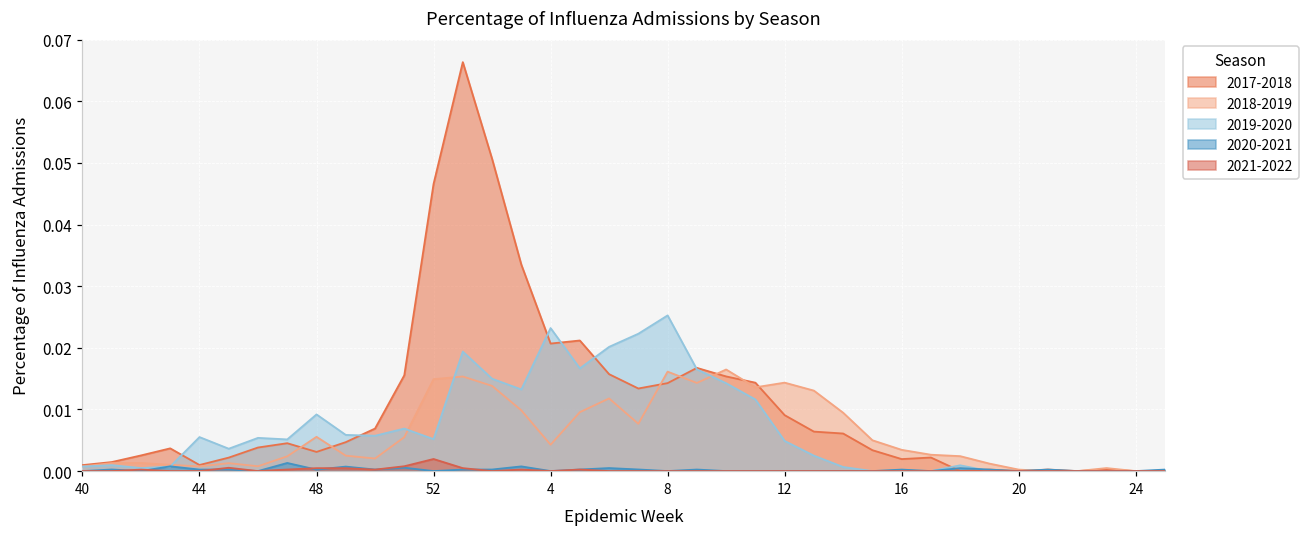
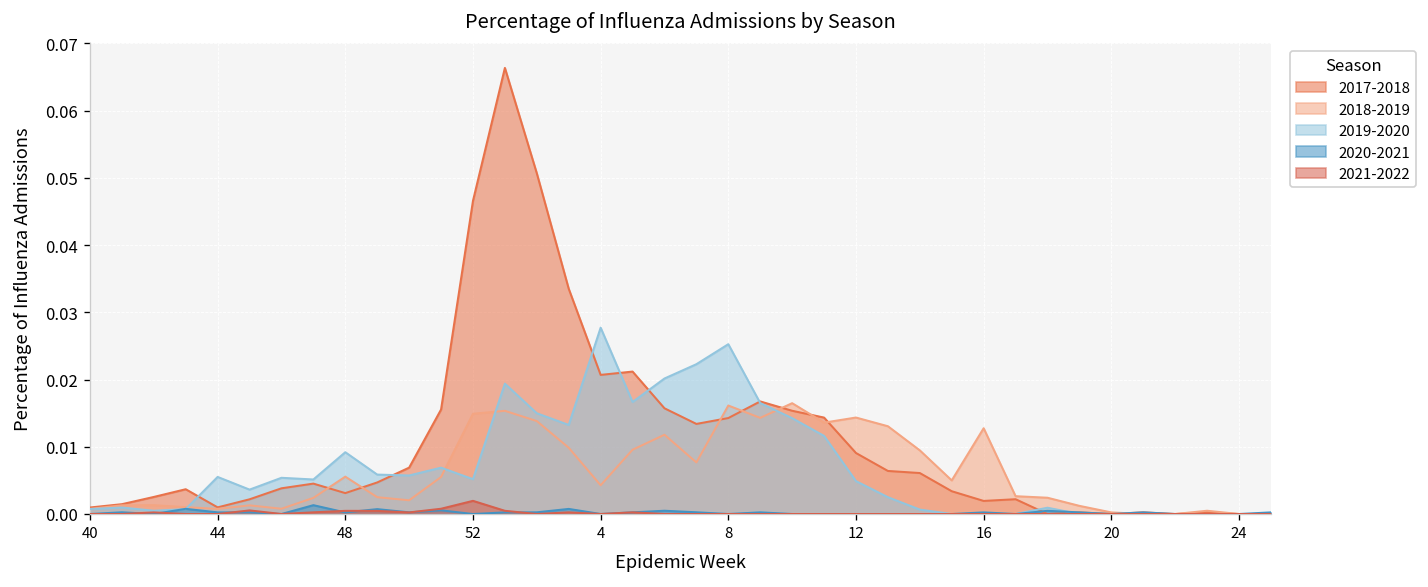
2019-2020, 4: 0.023 -> 0.028
2018-2019, 16: 0.003 -> 0.013
